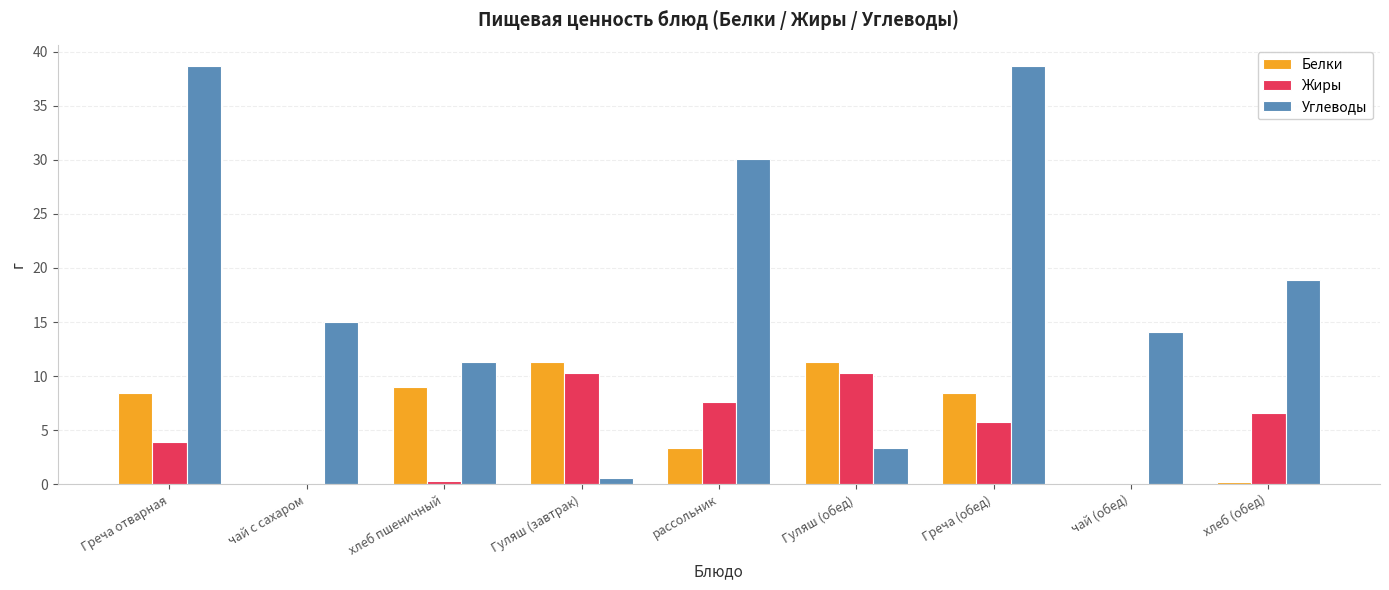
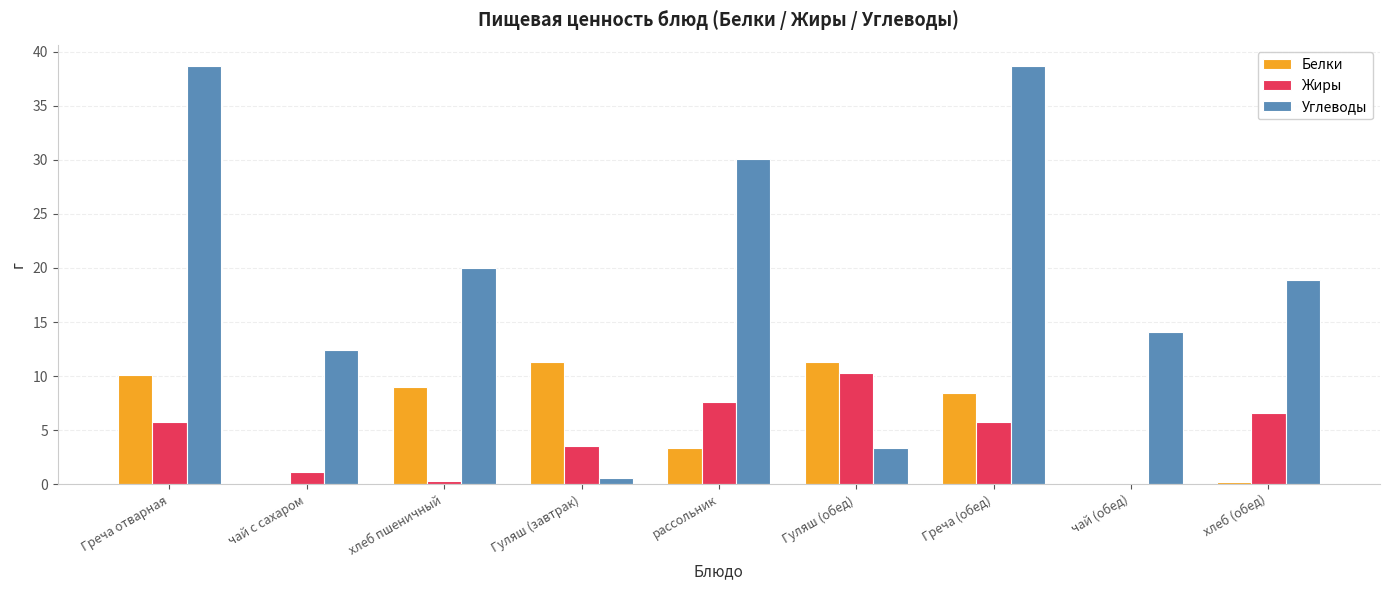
Белки, Греча отварная: 8.4 -> 10.1
Жиры, Греча отварная: 3.9 -> 5.8
Жиры, чай с сахаром: 0.0 -> 1.1
Углеводы, чай с сахаром: 15.0 -> 12.4
Углеводы, хлеб пшеничный: 11.3 -> 20.0
Жиры, Гуляш (завтрак): 10.3 -> 3.5
